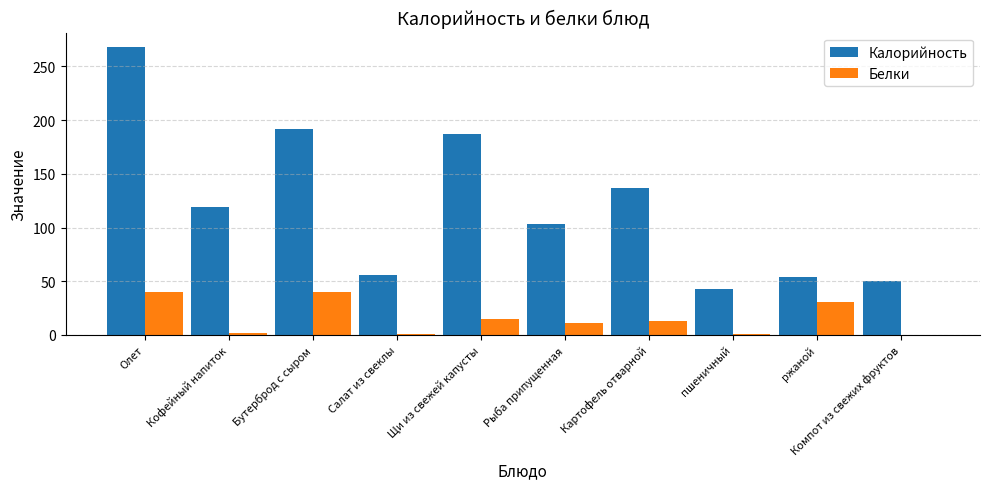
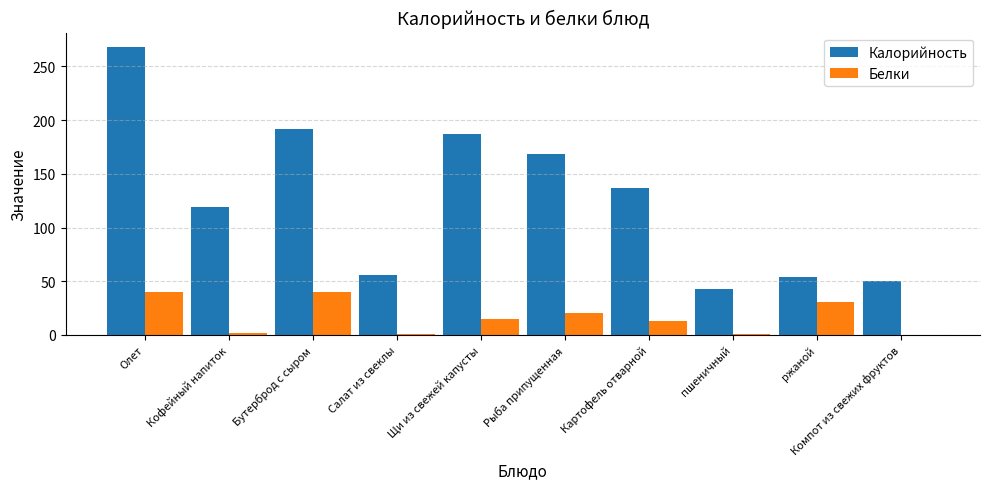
Калорийность, Рыба припущенная: 103 -> 168
Белки, Рыба припущенная: 11 -> 21
